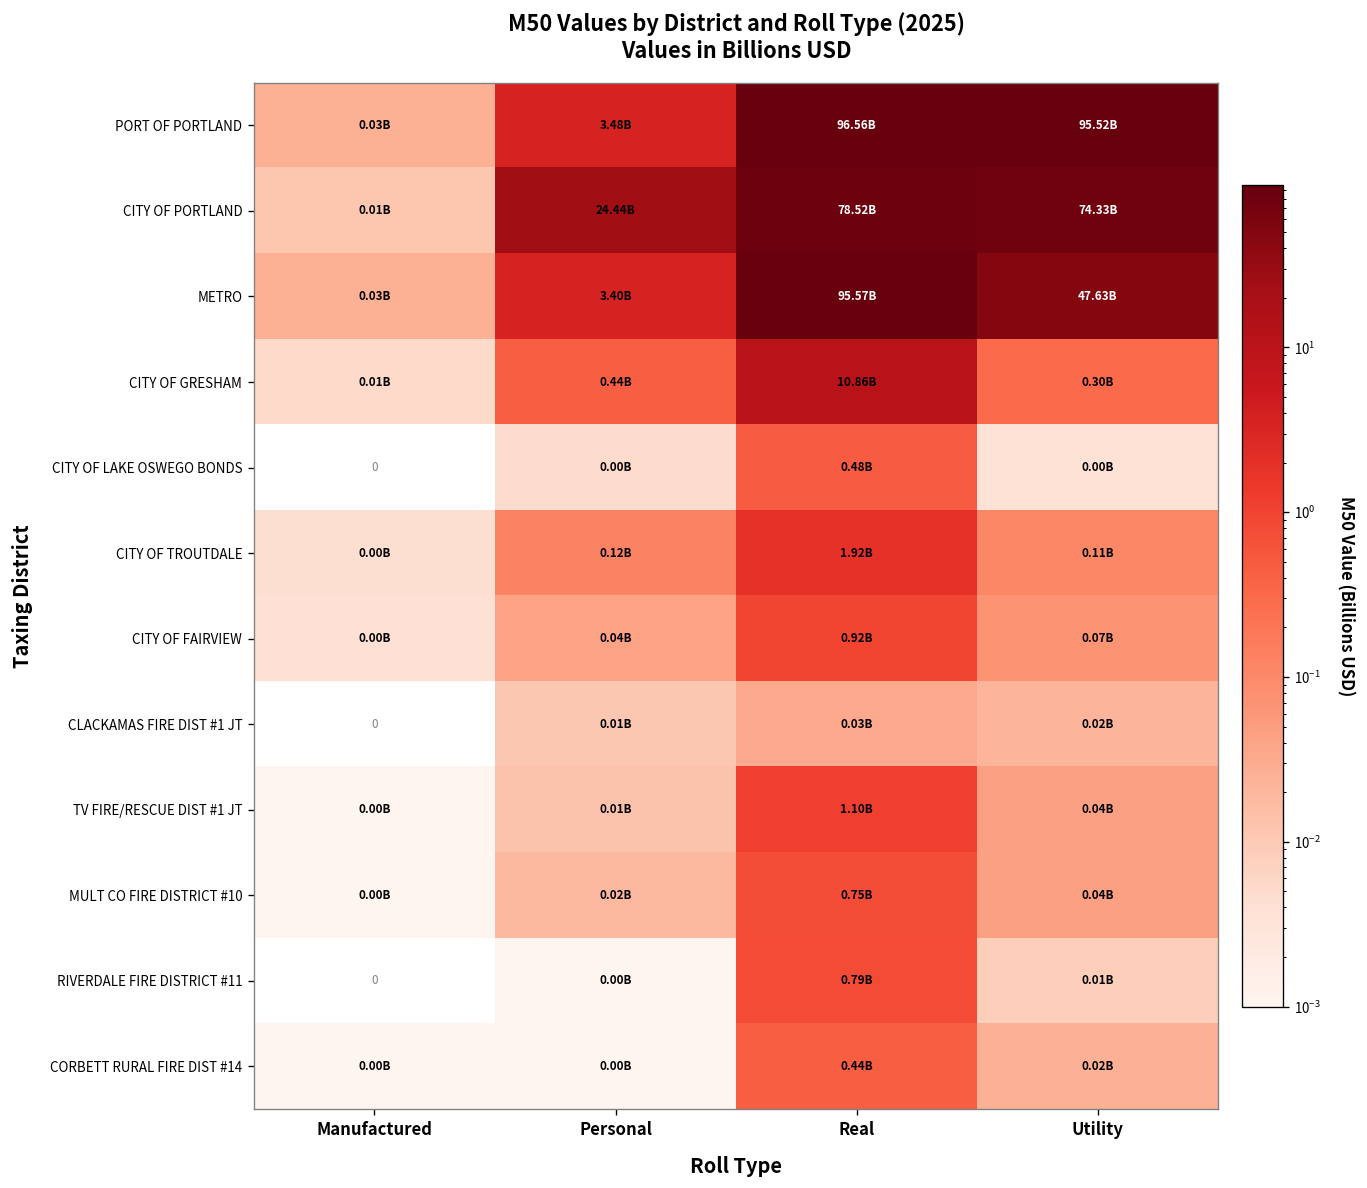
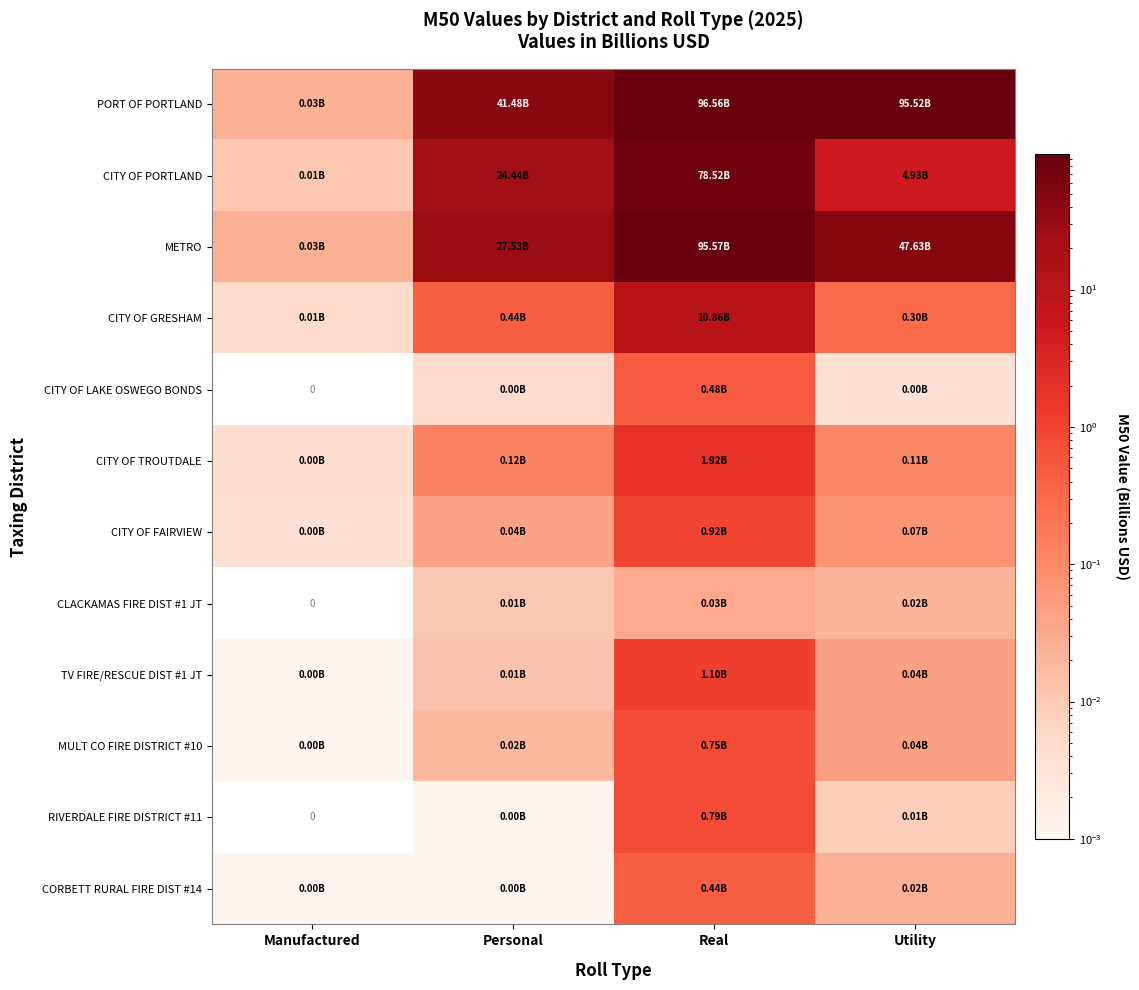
PORT OF PORTLAND, Personal: 3.48B -> 41.48B
CITY OF PORTLAND, Utility: 74.33B -> 4.93B
METRO, Personal: 3.40B -> 27.53B
